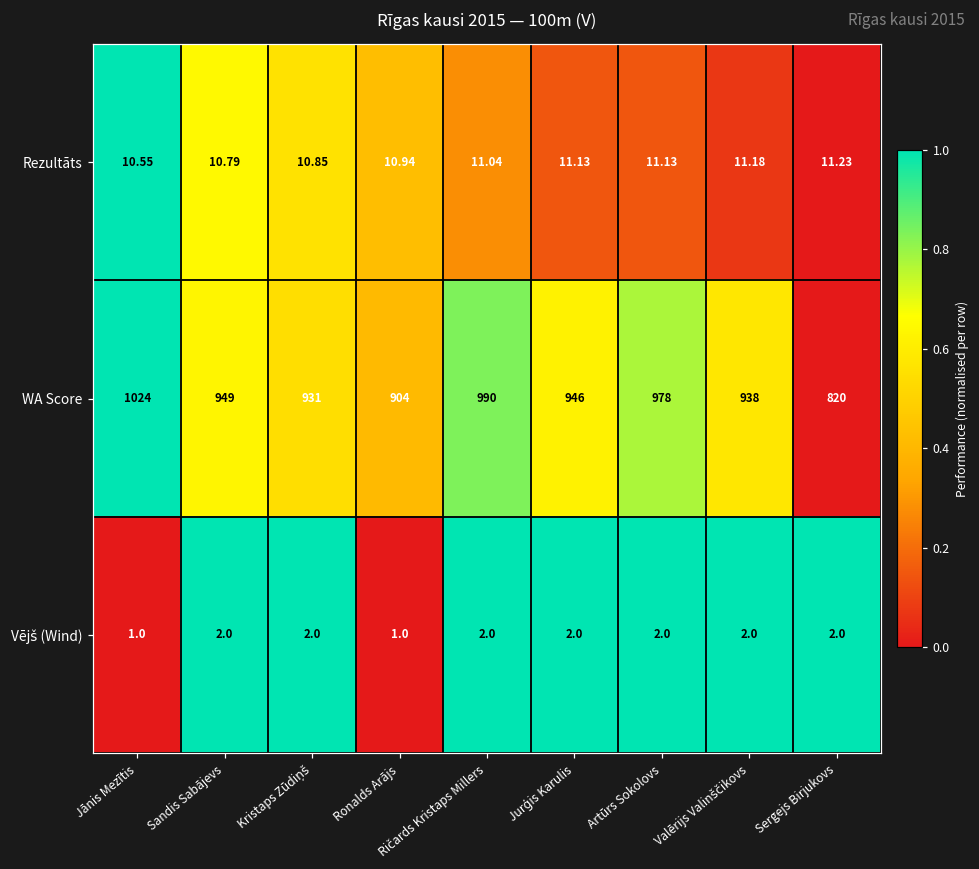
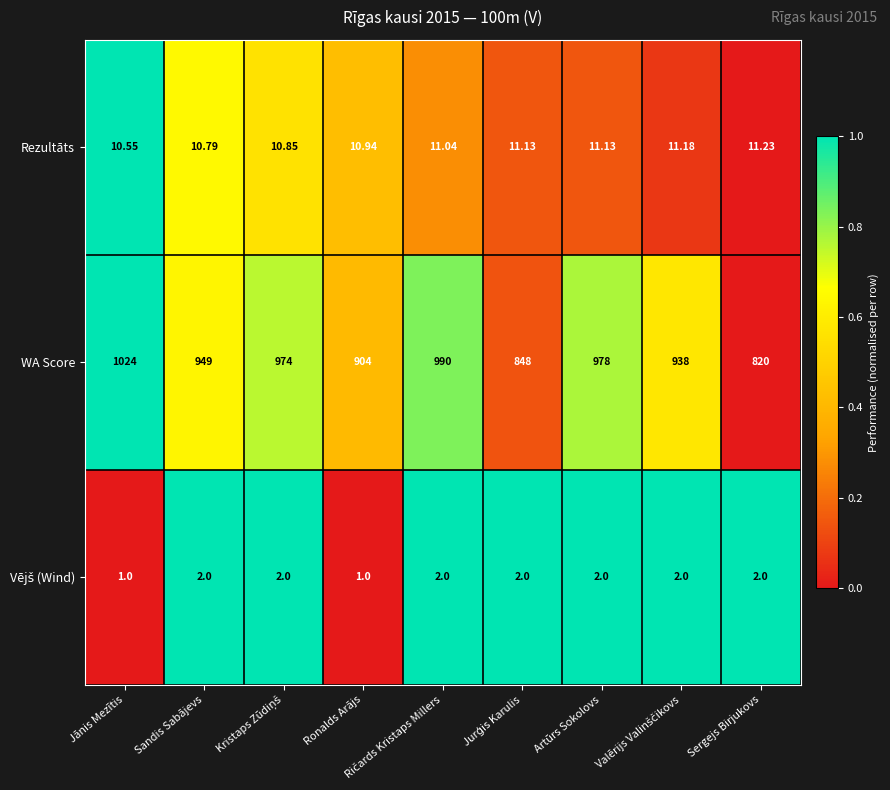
WA Score, Kristaps Zūdiņš: 931 -> 974
WA Score, Jurģis Karulis: 946 -> 848
